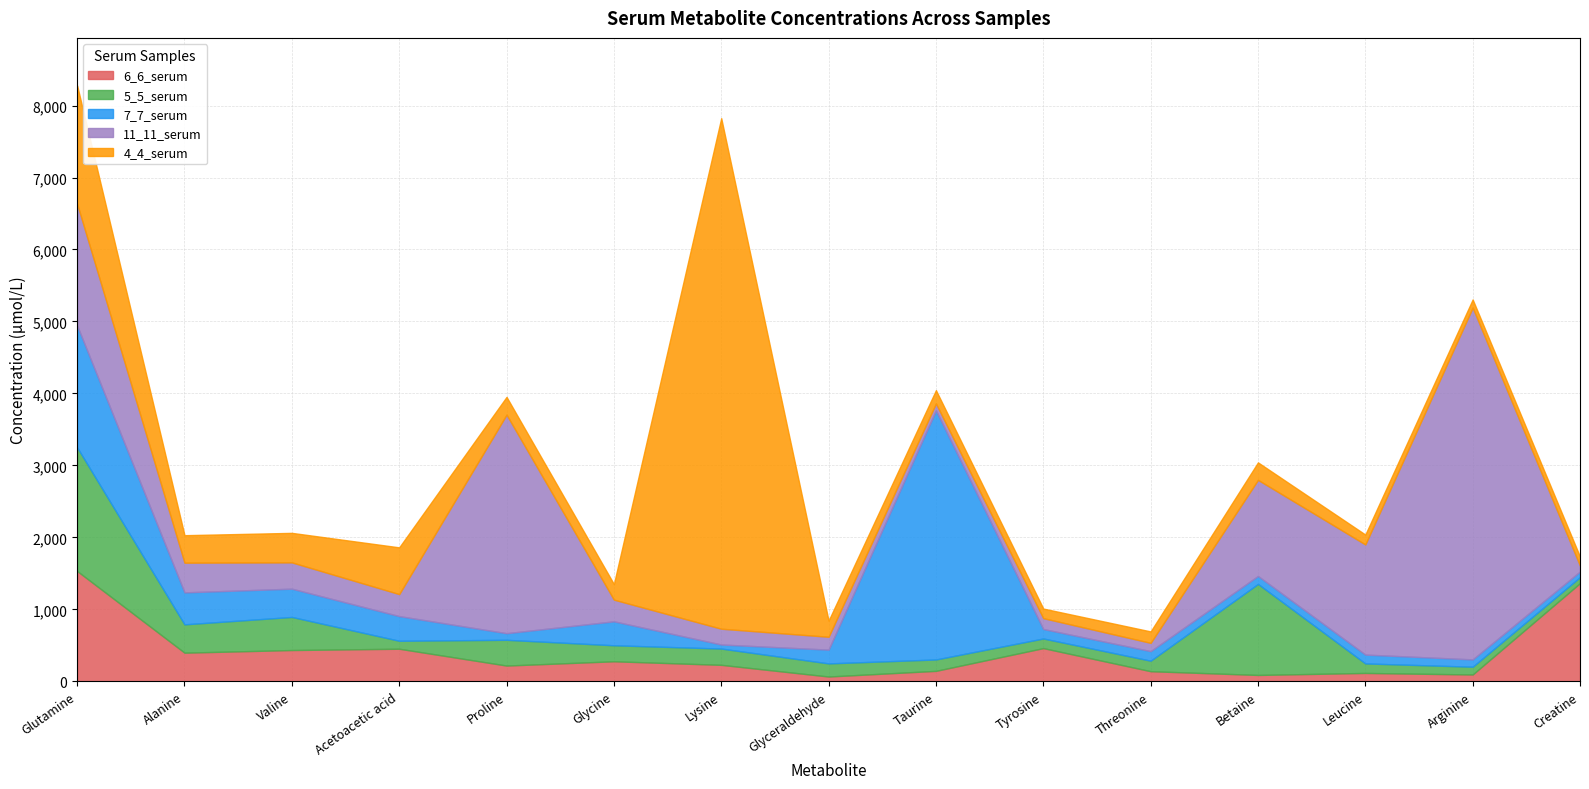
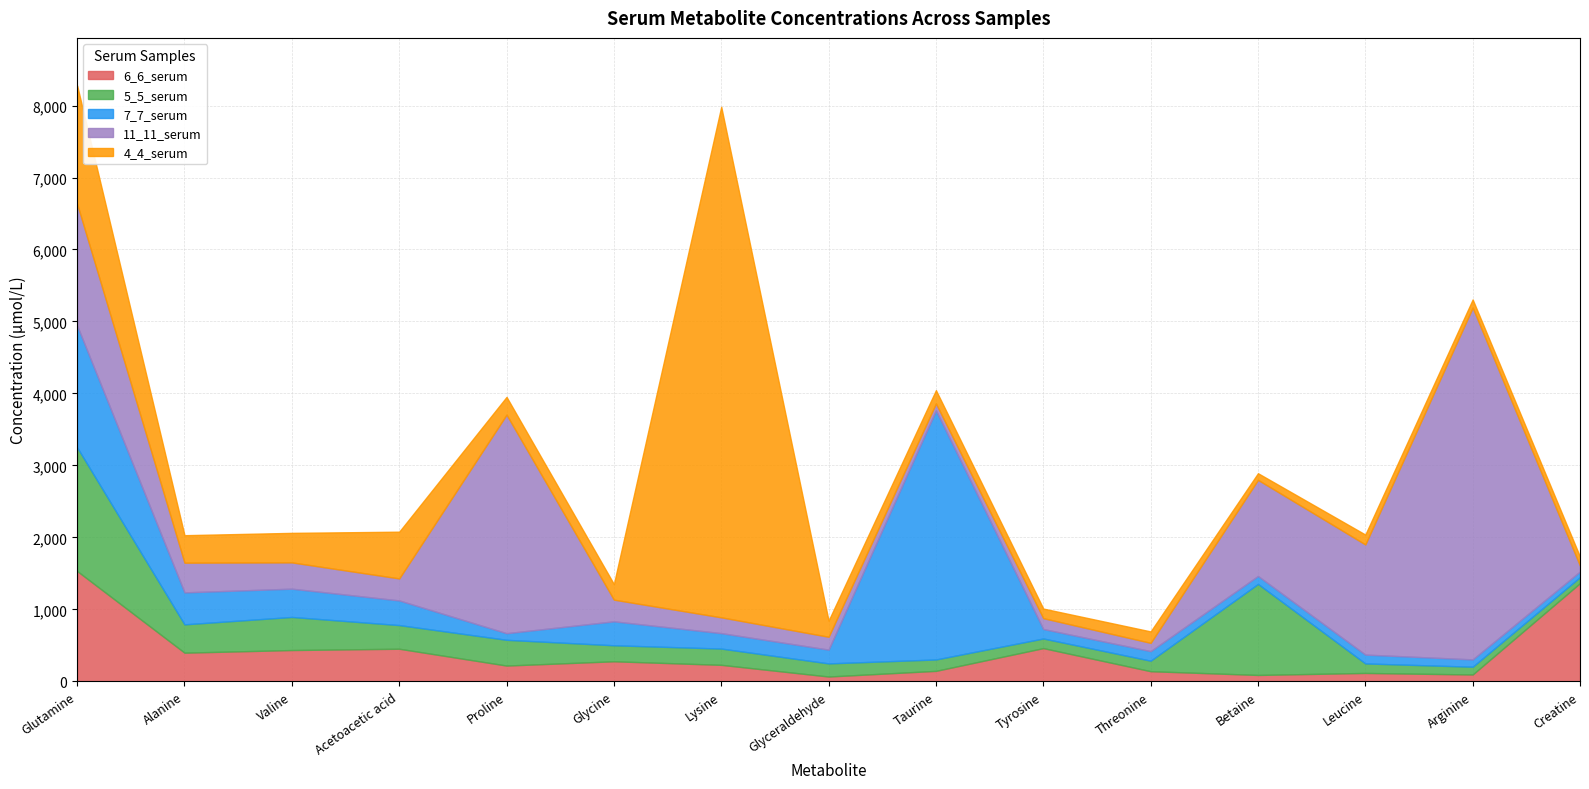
5_5_serum, Acetoacetic acid: 100 -> 300
7_7_serum, Lysine: 100 -> 200
4_4_serum, Betaine: 200 -> 100
